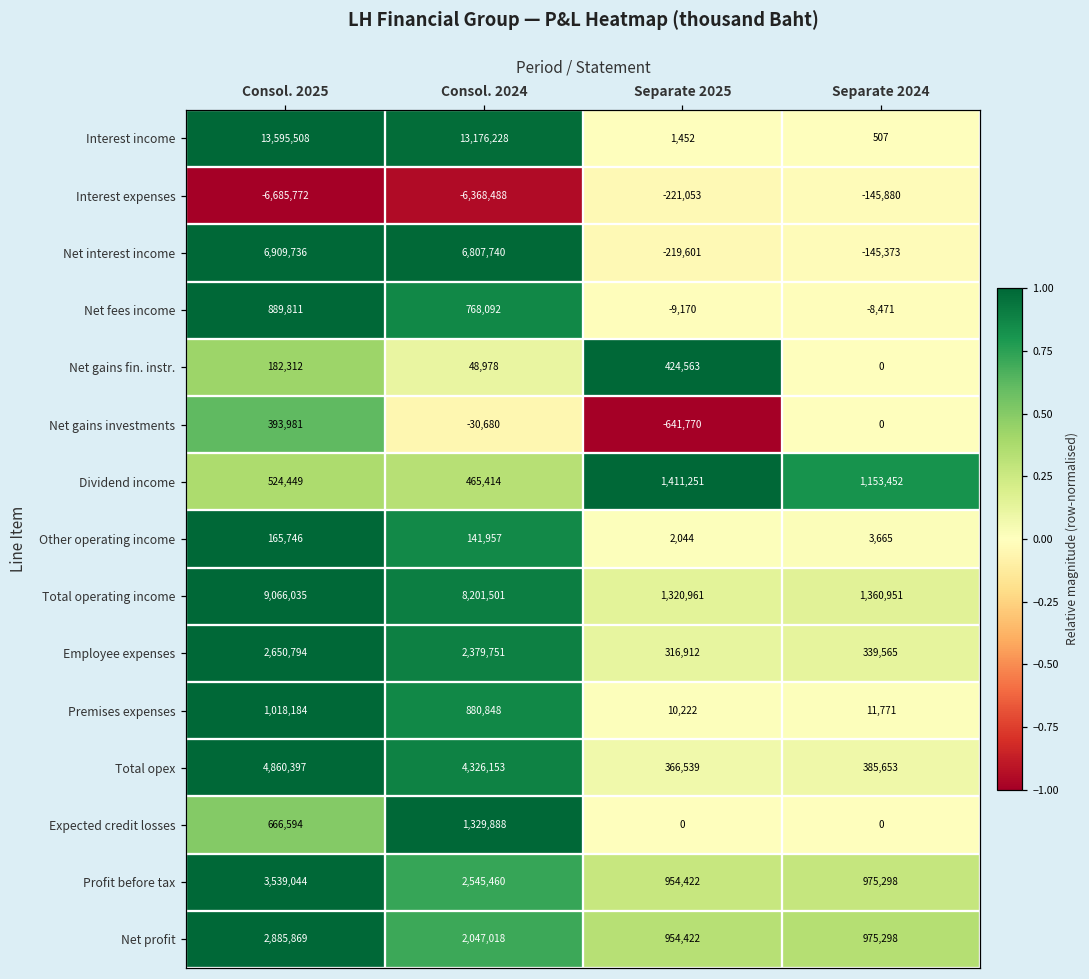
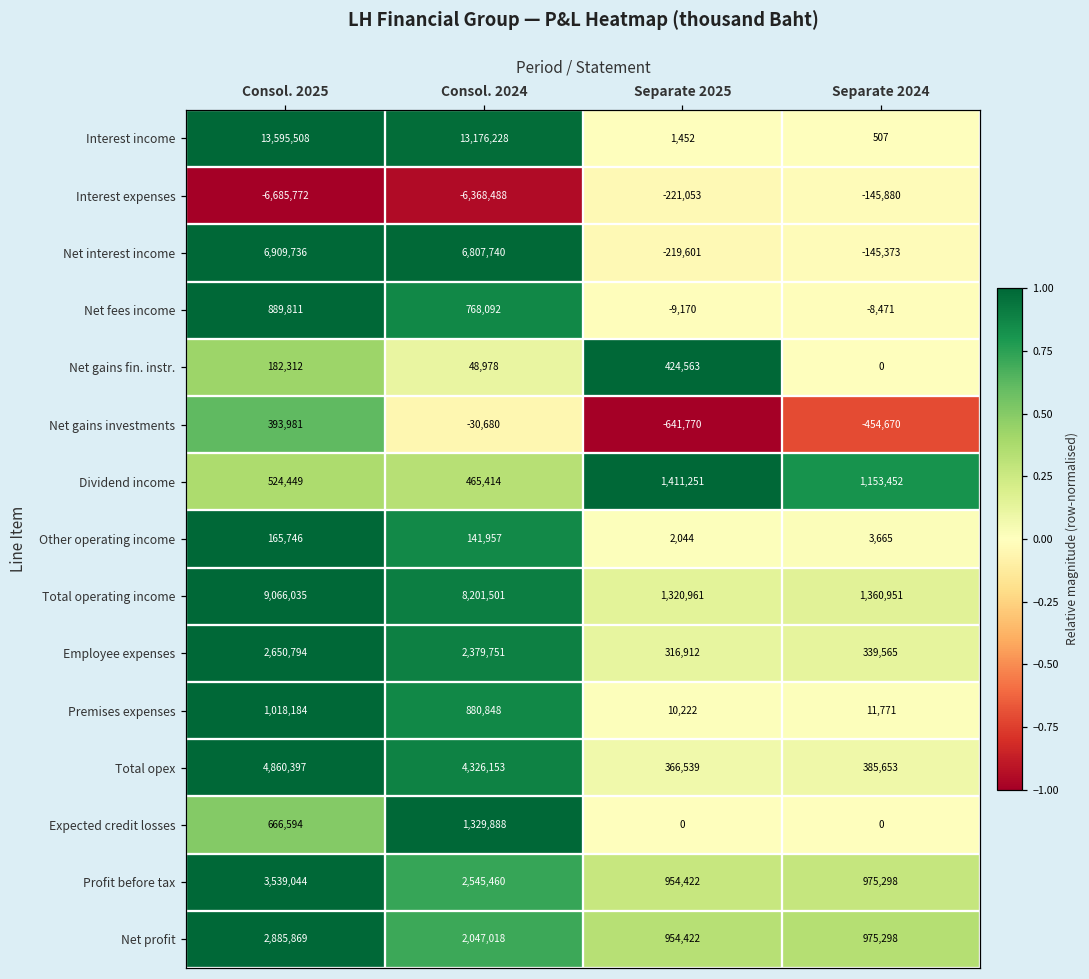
Net gains investments, Separate 2024: 0 -> -454,670
